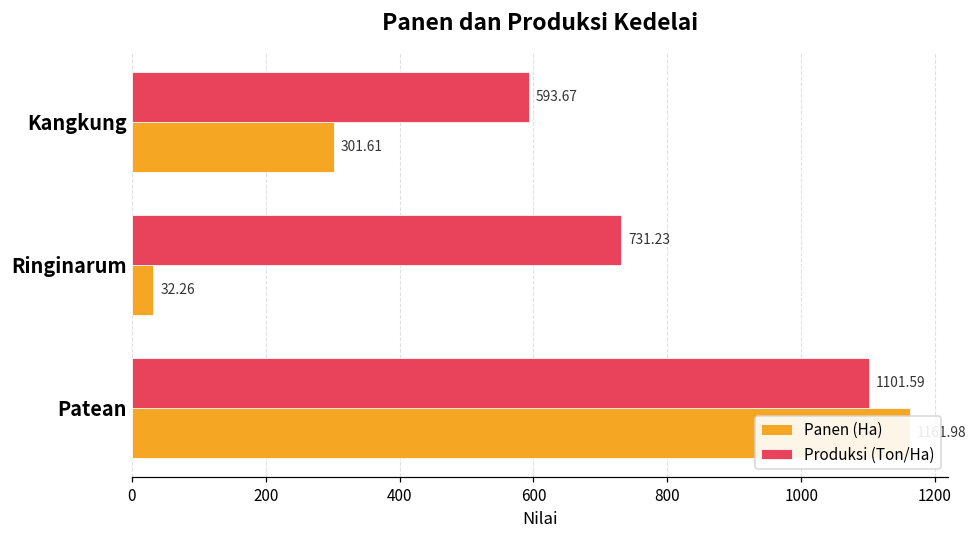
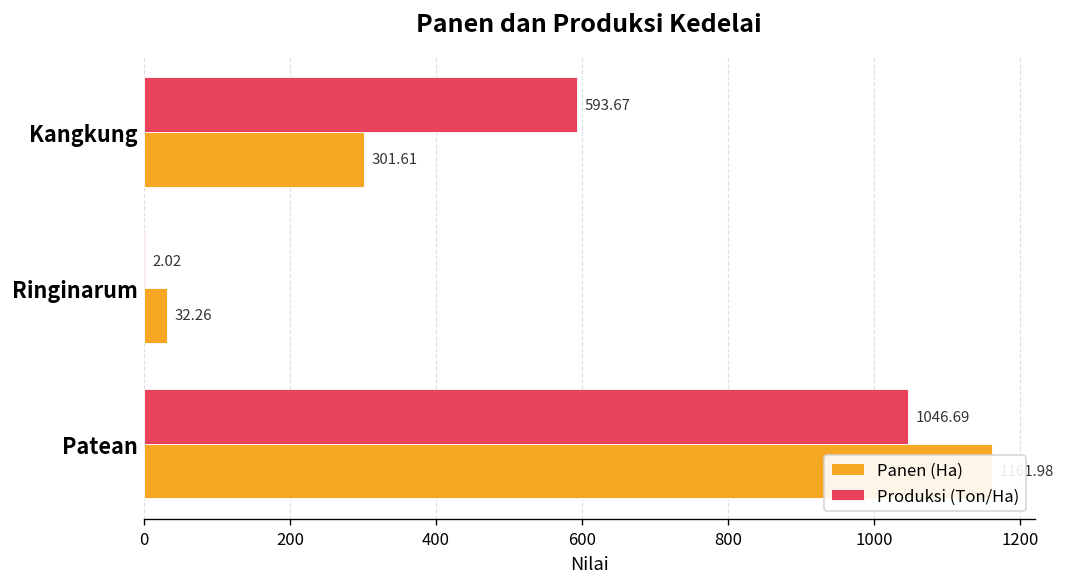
Produksi (Ton/Ha), Ringinarum: 731.23 -> 2.02
Produksi (Ton/Ha), Patean: 1101.59 -> 1046.69
